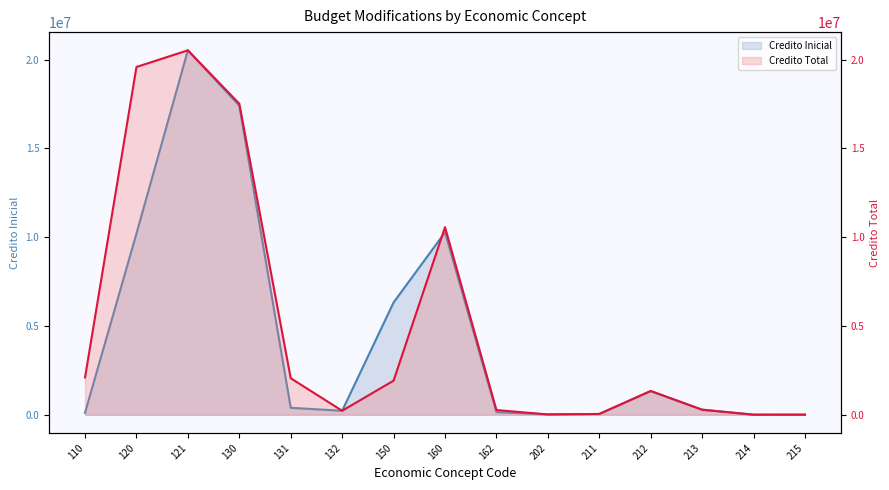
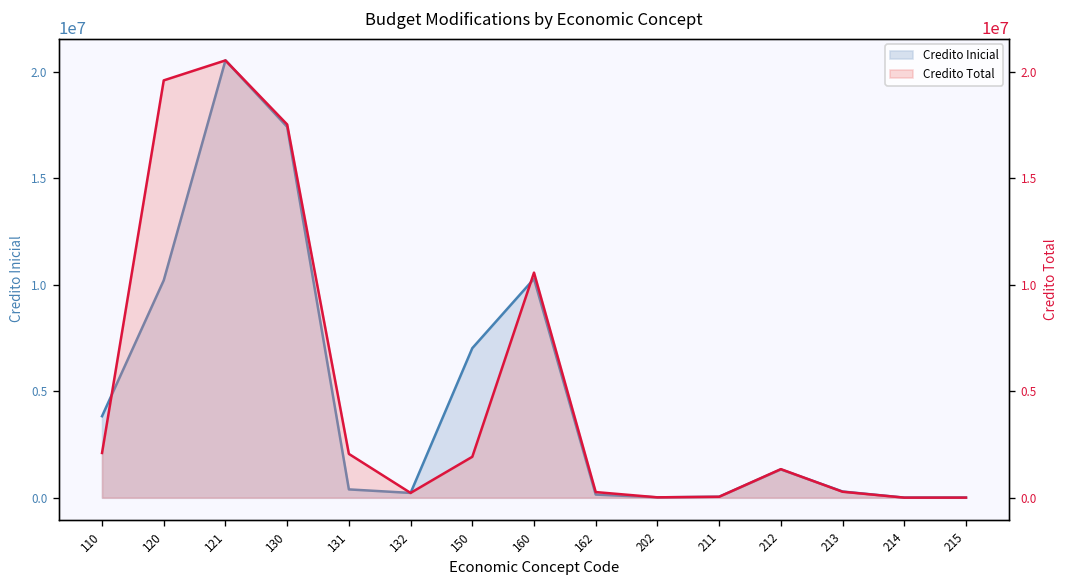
Credito Inicial, 110: 100000 -> 3800000
Credito Inicial, 150: 6300000 -> 7000000
